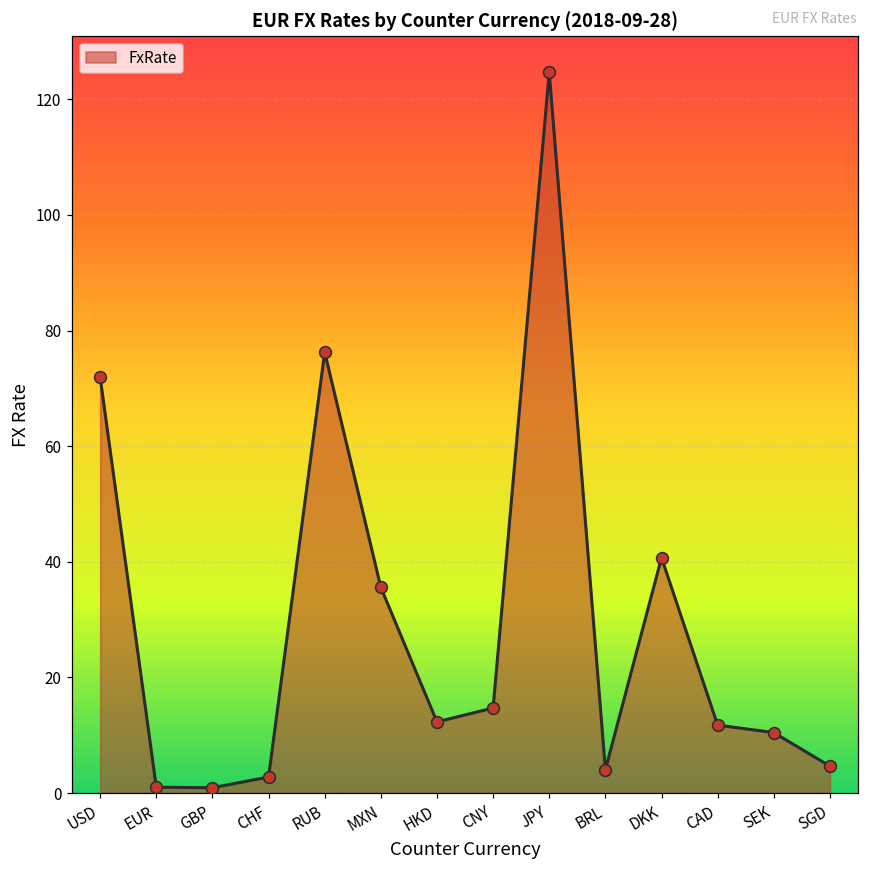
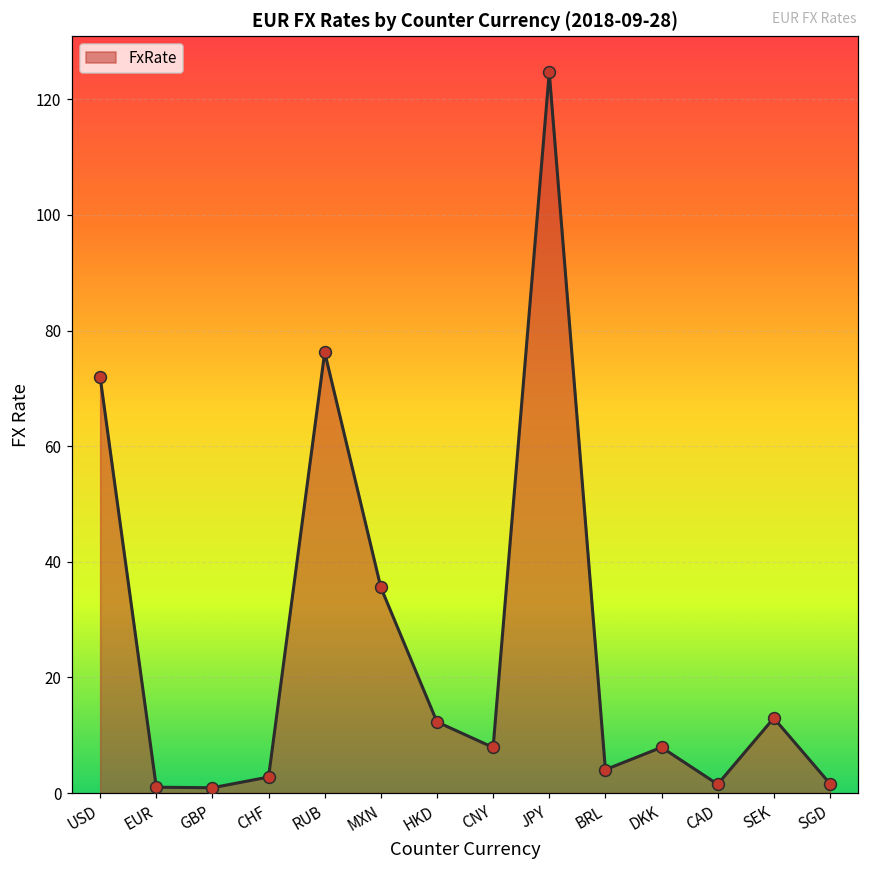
CNY: 15 -> 8
DKK: 41 -> 8
CAD: 12 -> 2
SEK: 10 -> 13
SGD: 5 -> 2
